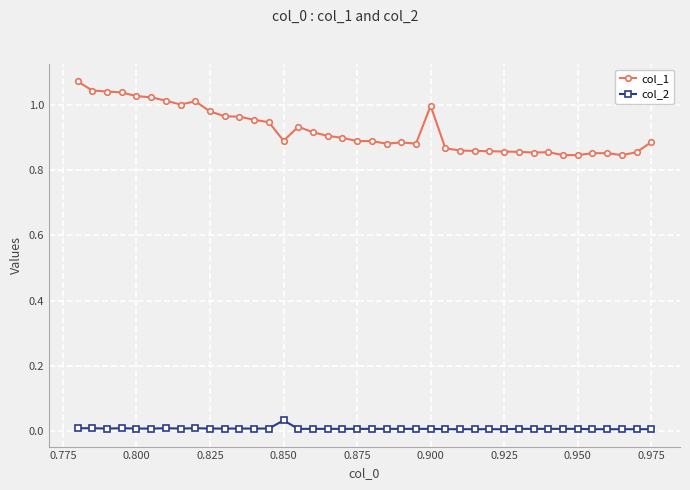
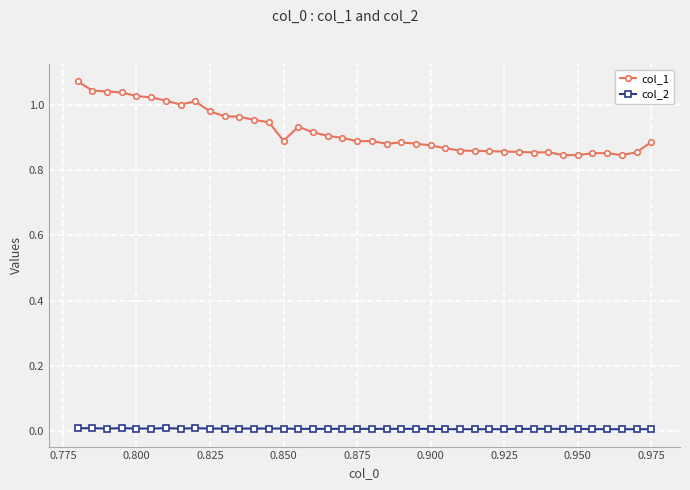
col_2, 0.850: 0.03 -> 0.01
col_1, 0.900: 1.00 -> 0.88
